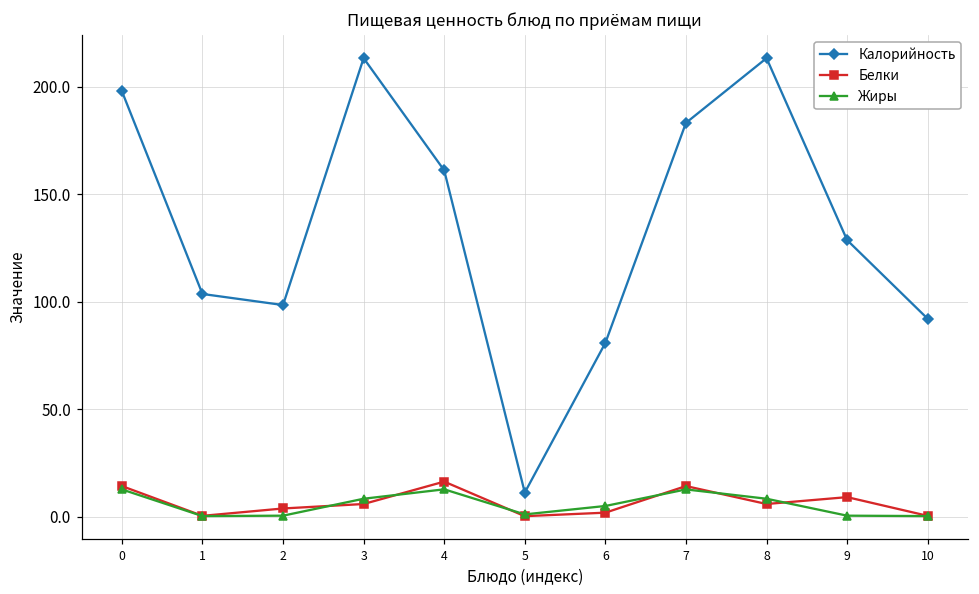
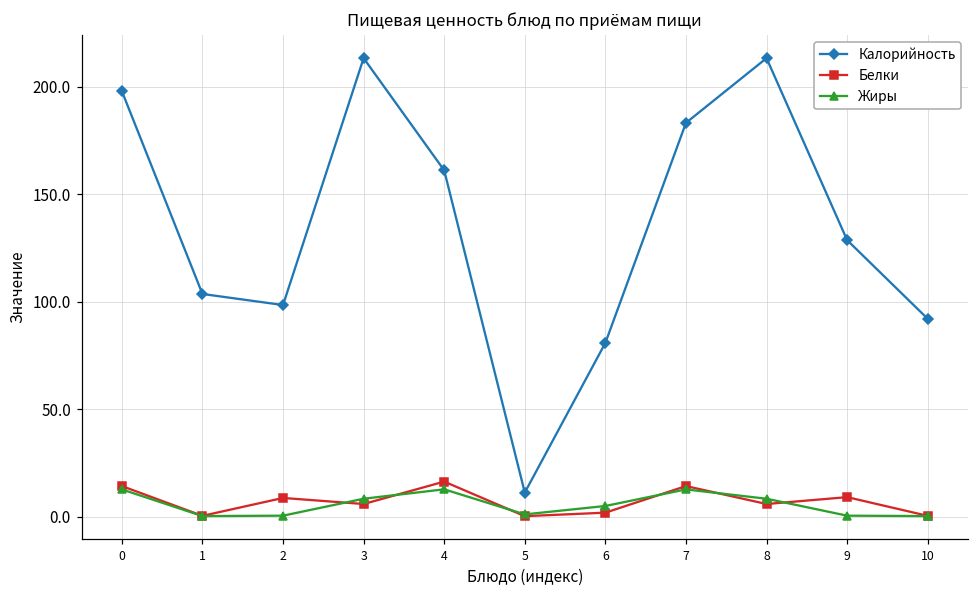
Белки, 2: 4 -> 9
